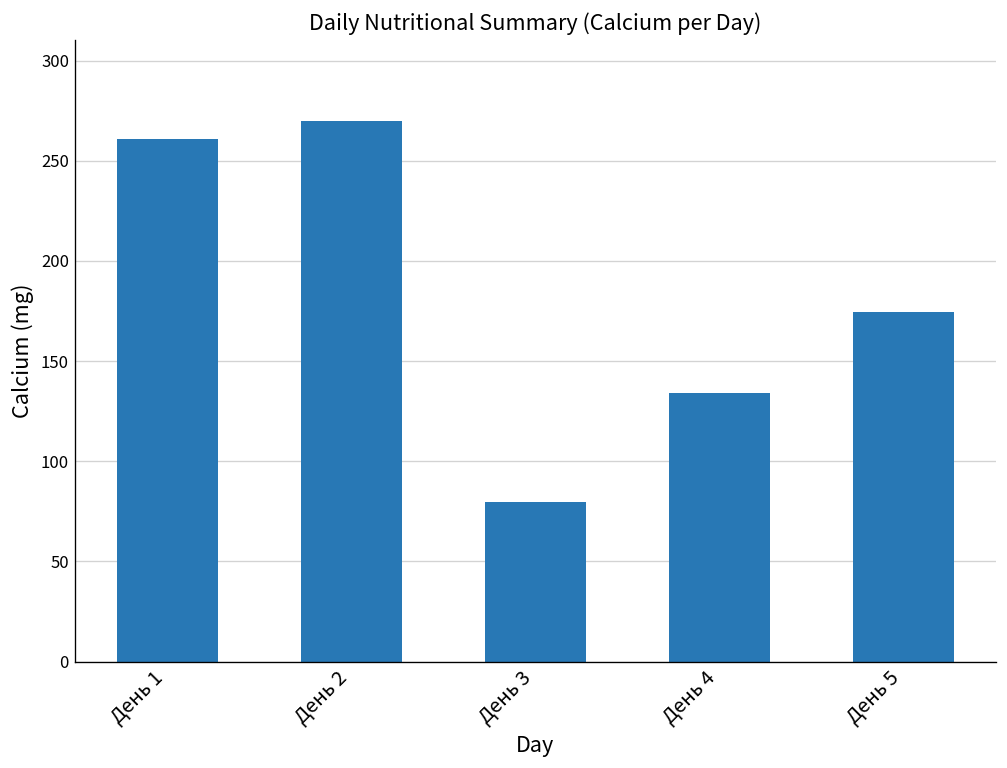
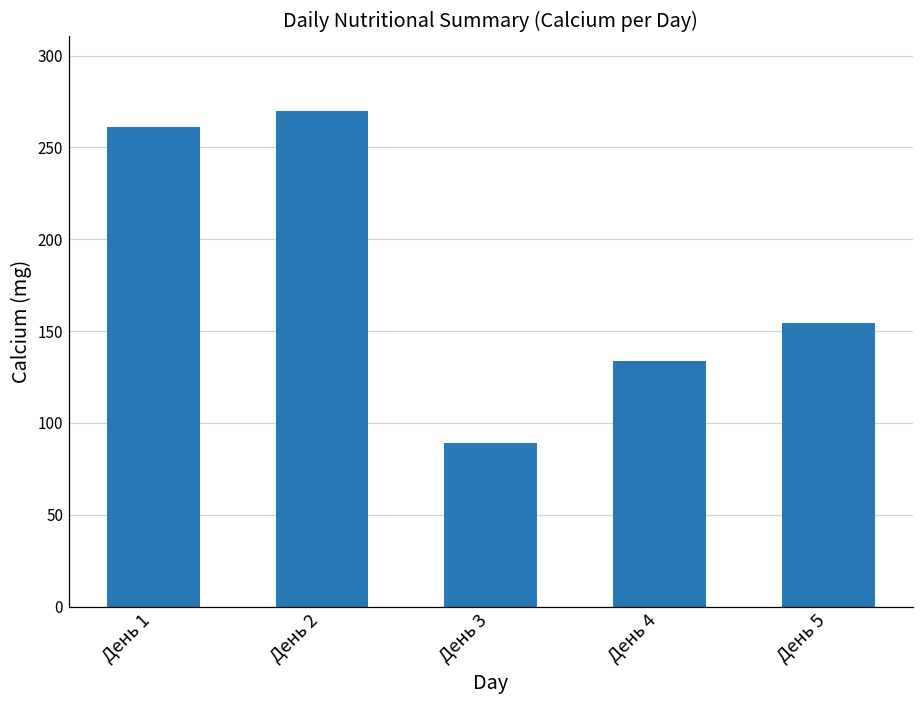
День 3: 80 -> 89
День 5: 174 -> 155
